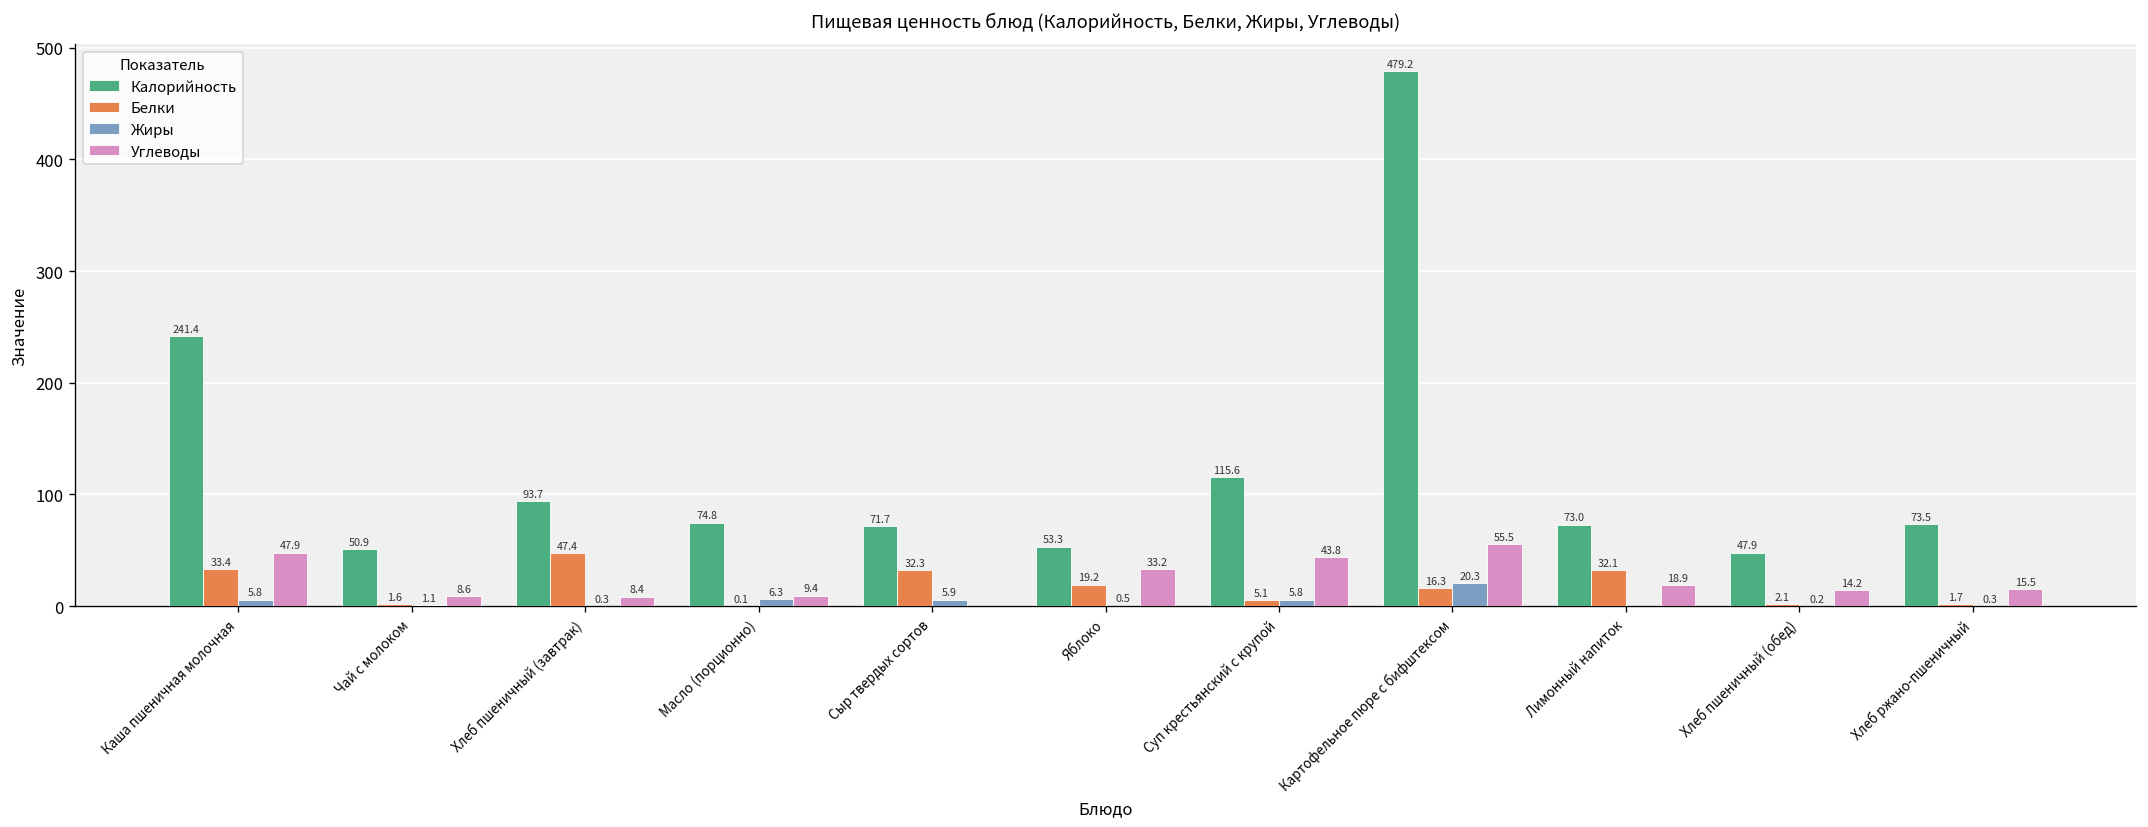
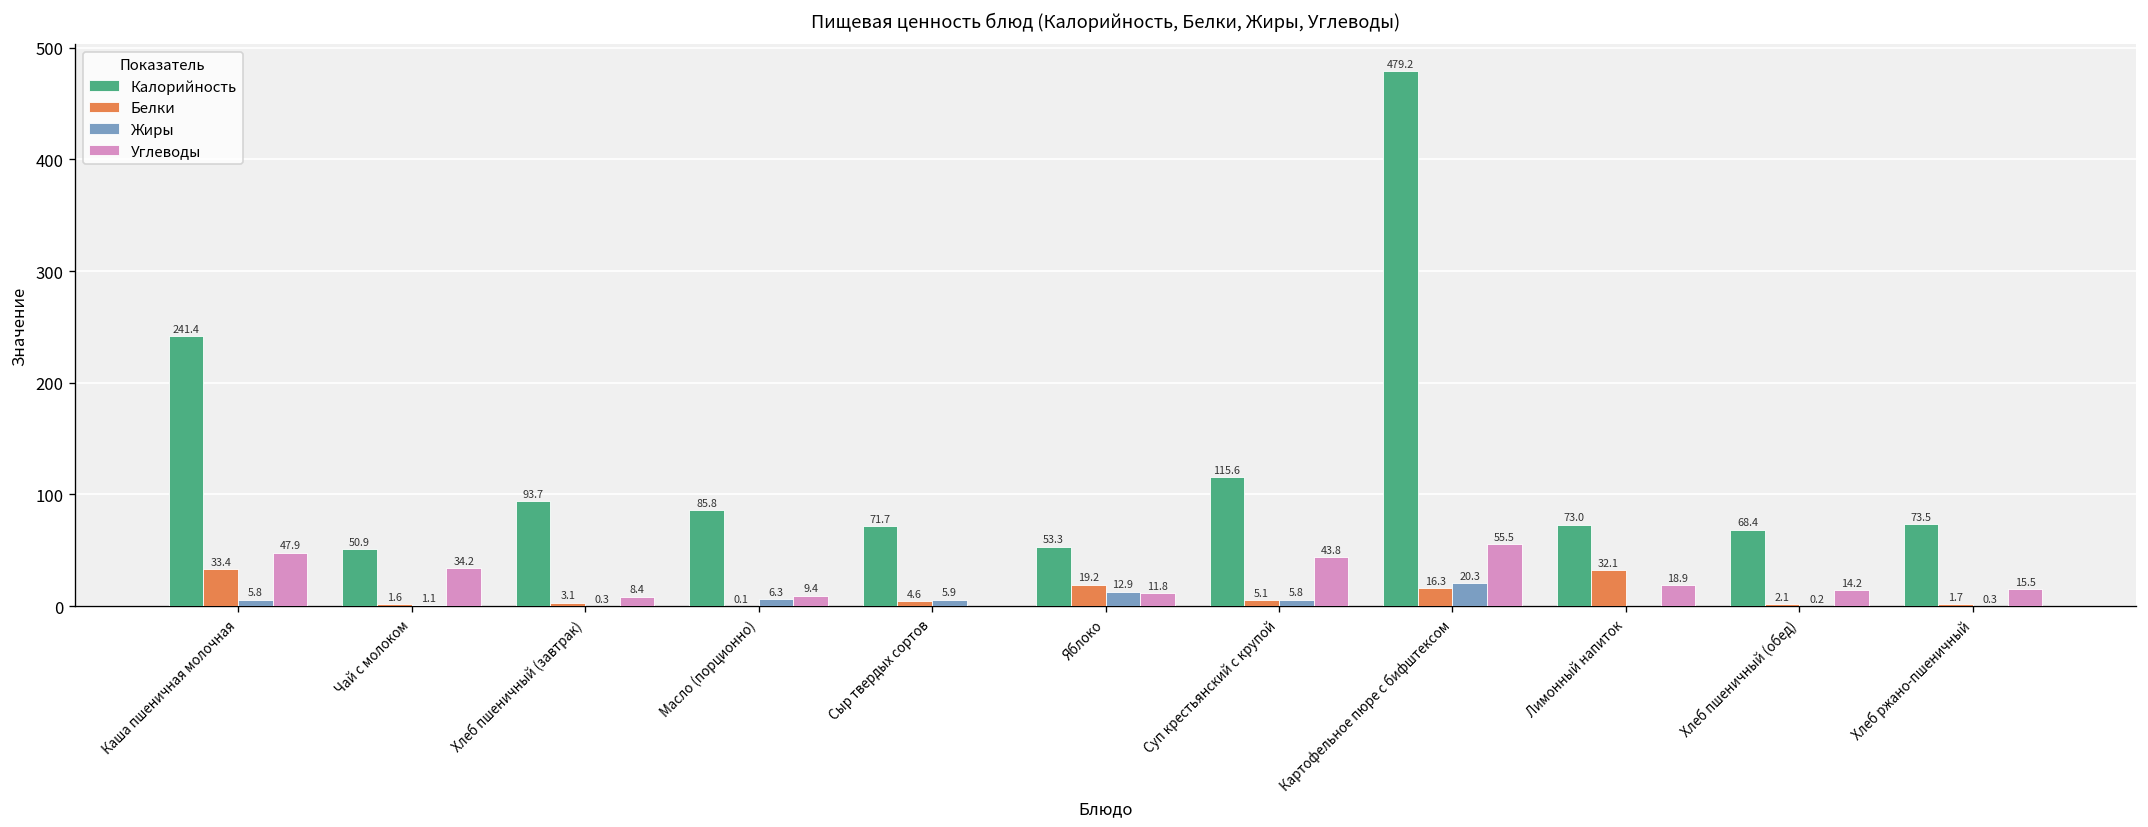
Углеводы, Чай с молоком: 8.6 -> 34.2
Белки, Хлеб пшеничный (завтрак): 47.4 -> 3.1
Калорийность, Масло (порционно): 74.8 -> 85.8
Белки, Сыр твердых сортов: 32.3 -> 4.6
Жиры, Яблоко: 0.5 -> 12.9
Углеводы, Яблоко: 33.2 -> 11.8
Калорийность, Хлеб пшеничный (обед): 47.9 -> 68.4
